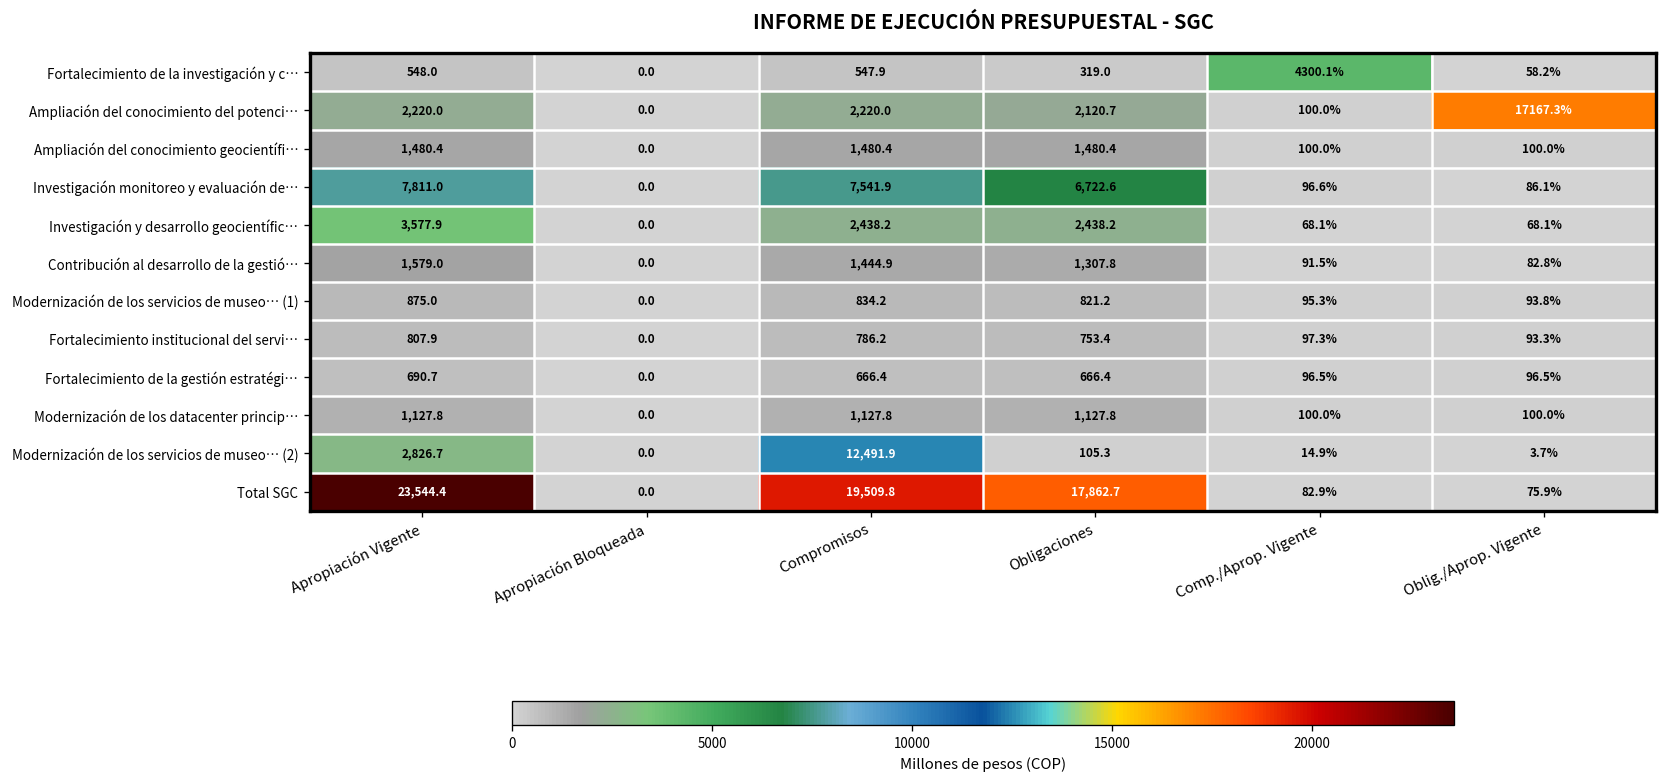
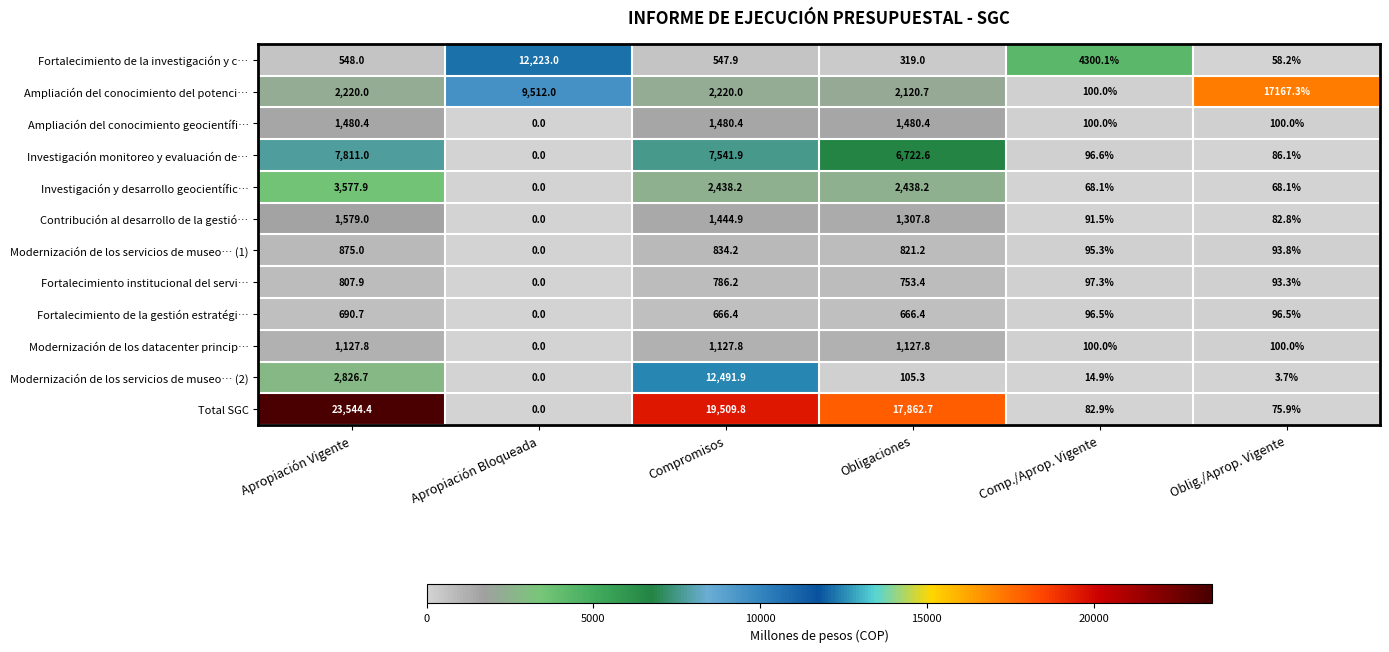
Fortalecimiento de la investigación y c…, Apropiación Bloqueada: 0.0 -> 12,223.0
Ampliación del conocimiento del potenci…, Apropiación Bloqueada: 0.0 -> 9,512.0
